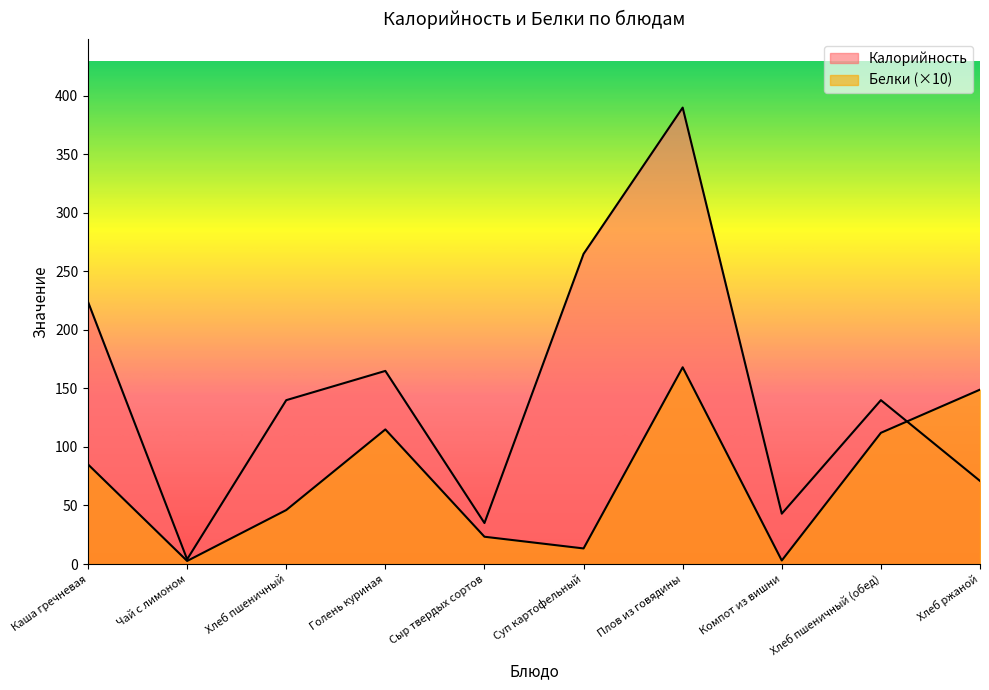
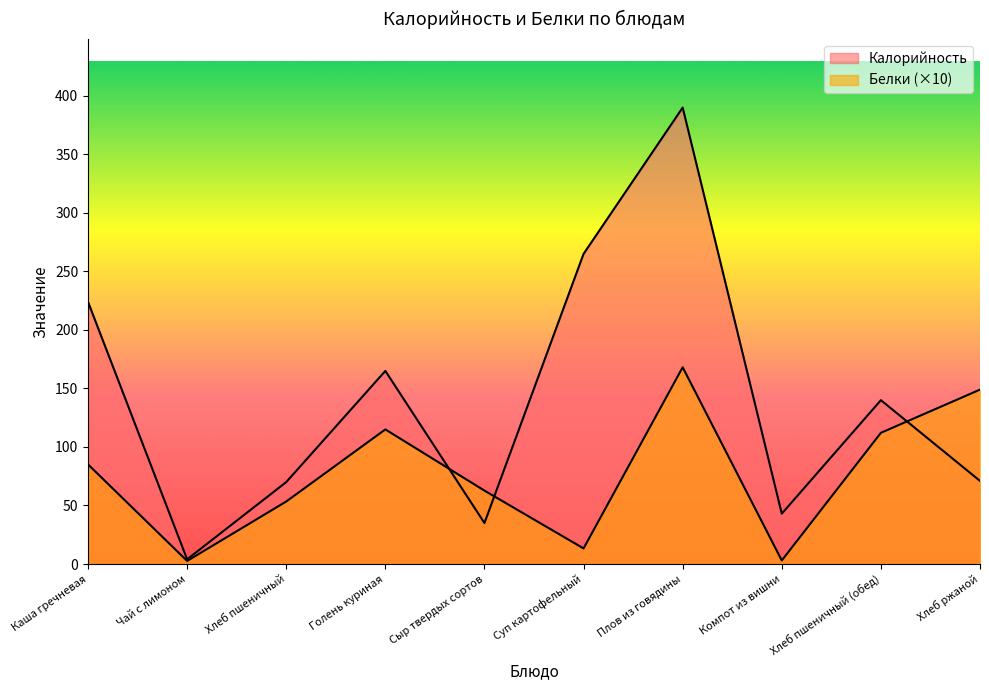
Калорийность, Хлеб пшеничный: 140 -> 70
Белки (×10), Хлеб пшеничный: 46 -> 53
Белки (×10), Сыр твердых сортов: 23 -> 63
